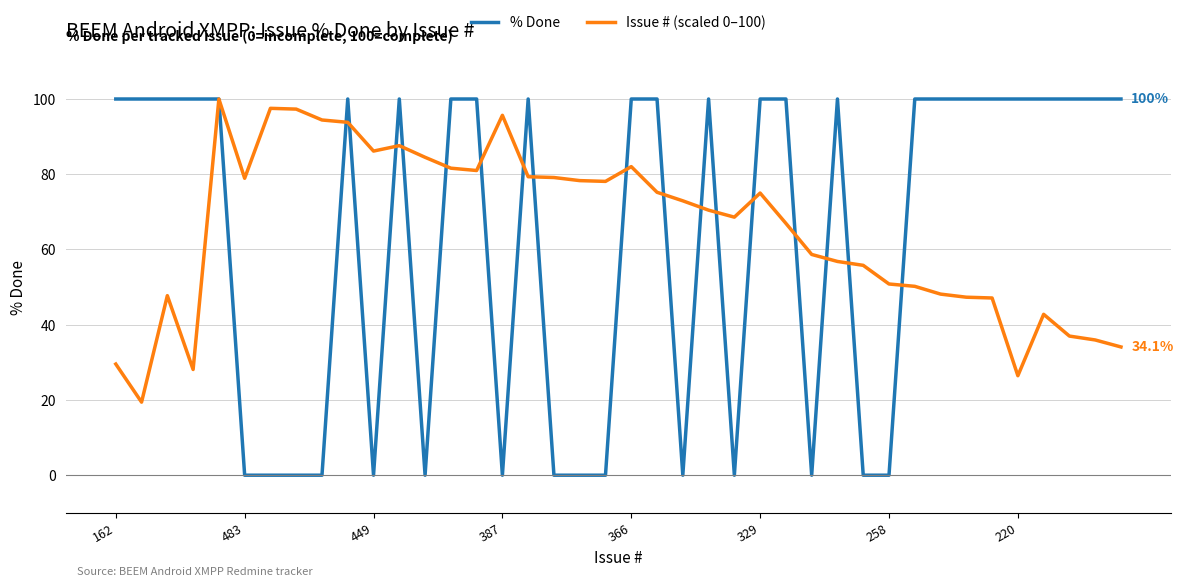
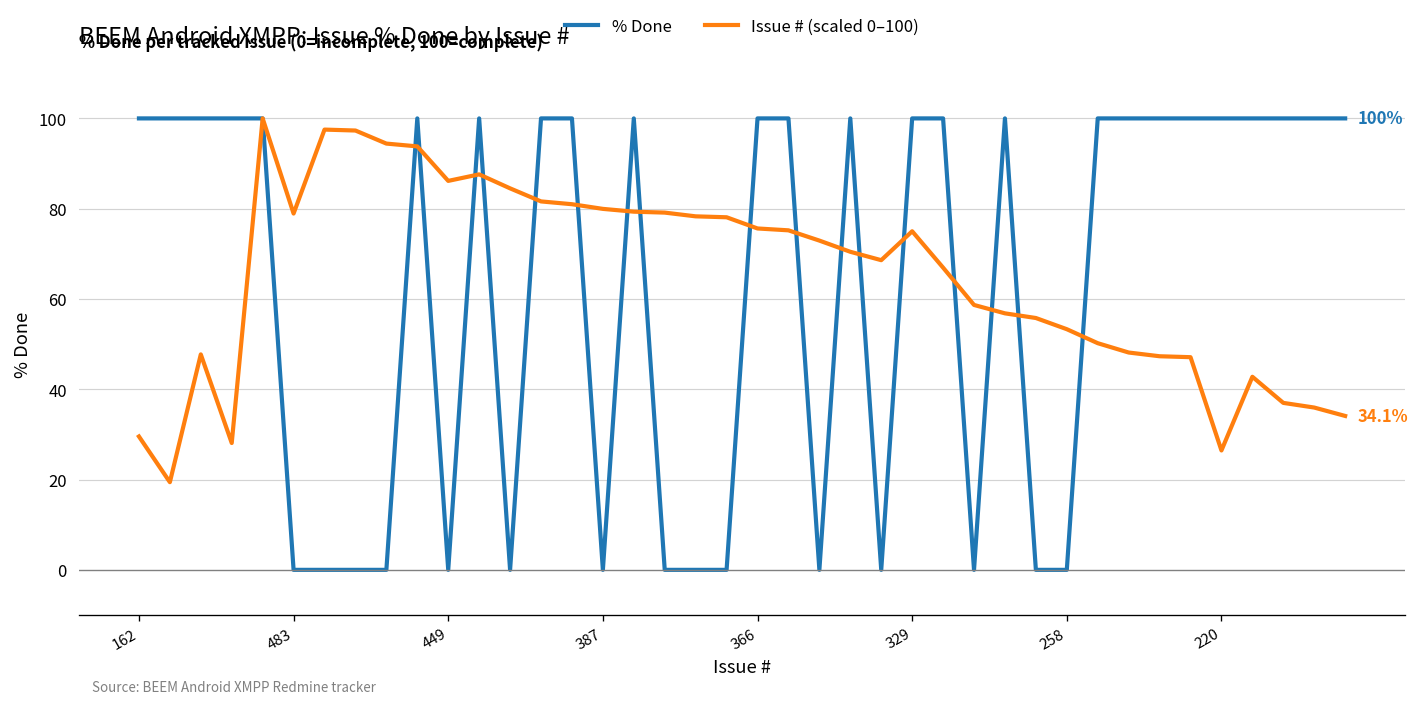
Issue # (scaled 0–100), 387: 96 -> 80
Issue # (scaled 0–100), 366: 82 -> 76
Issue # (scaled 0–100), 258: 51 -> 53
